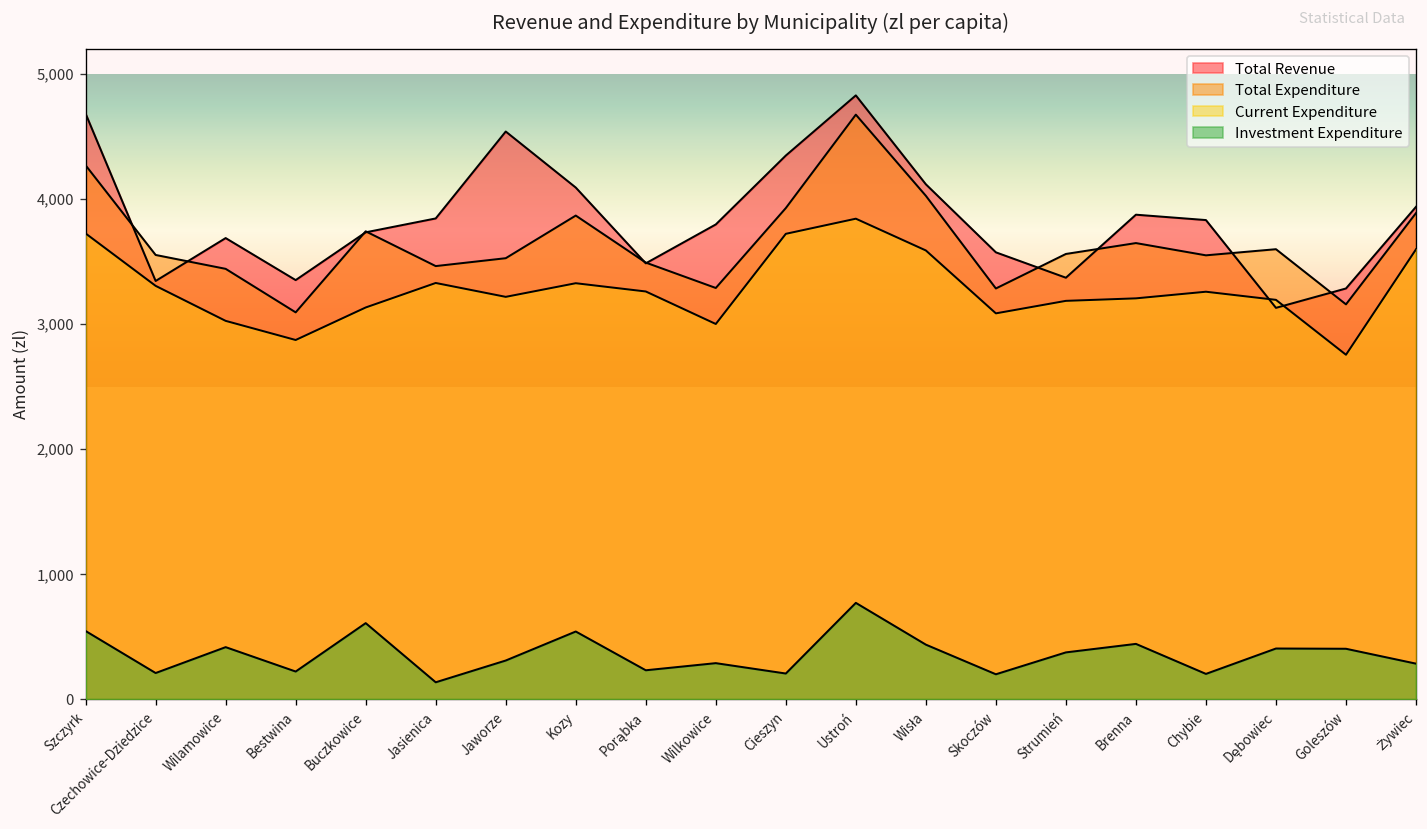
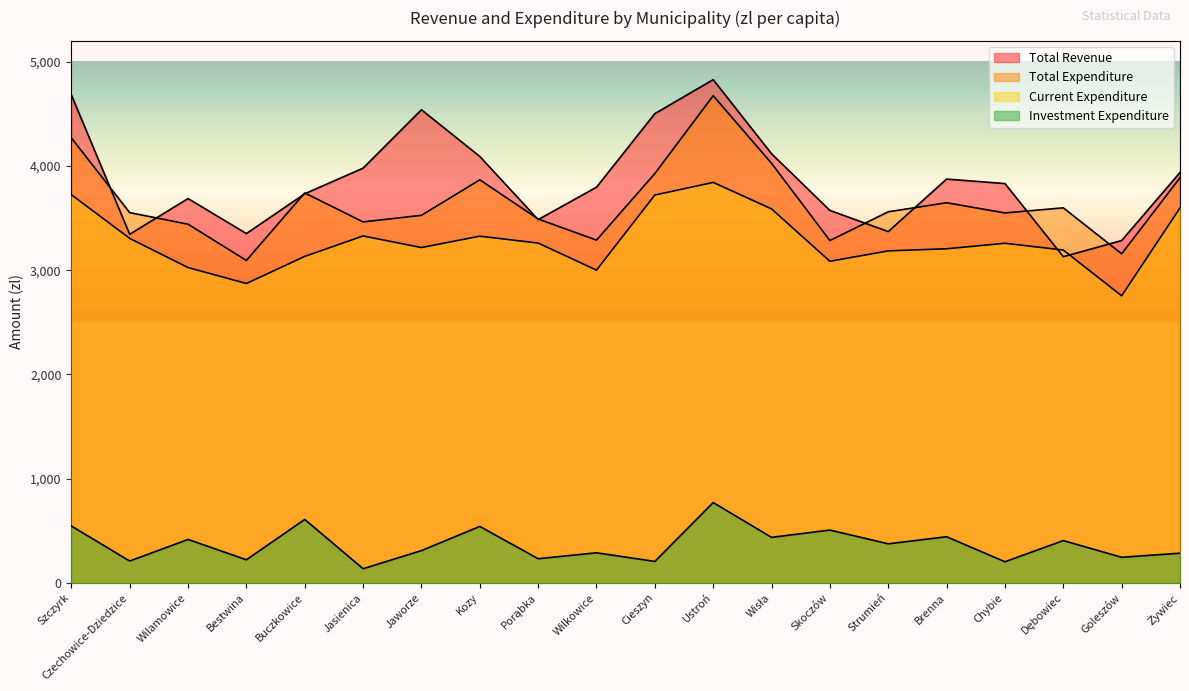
Total Revenue, Jasienica: 3,840 -> 3,980
Total Revenue, Cieszyn: 4,350 -> 4,500
Investment Expenditure, Skoczów: 200 -> 510
Investment Expenditure, Goleszów: 400 -> 250
